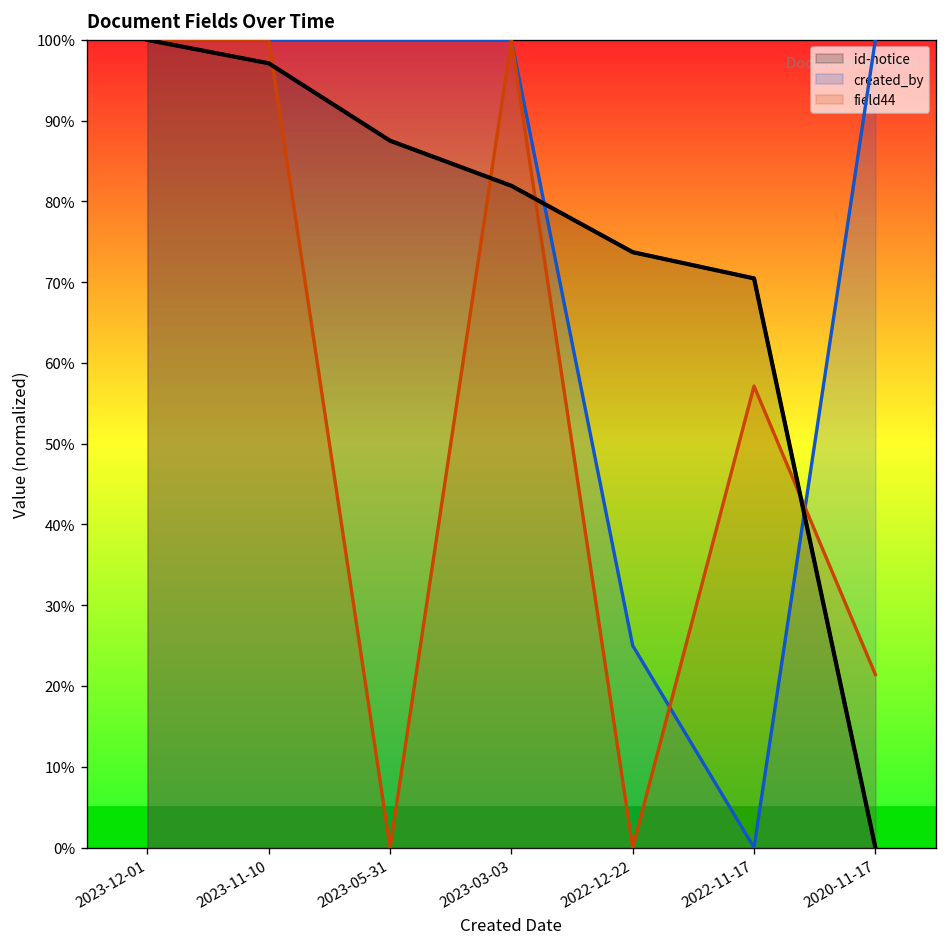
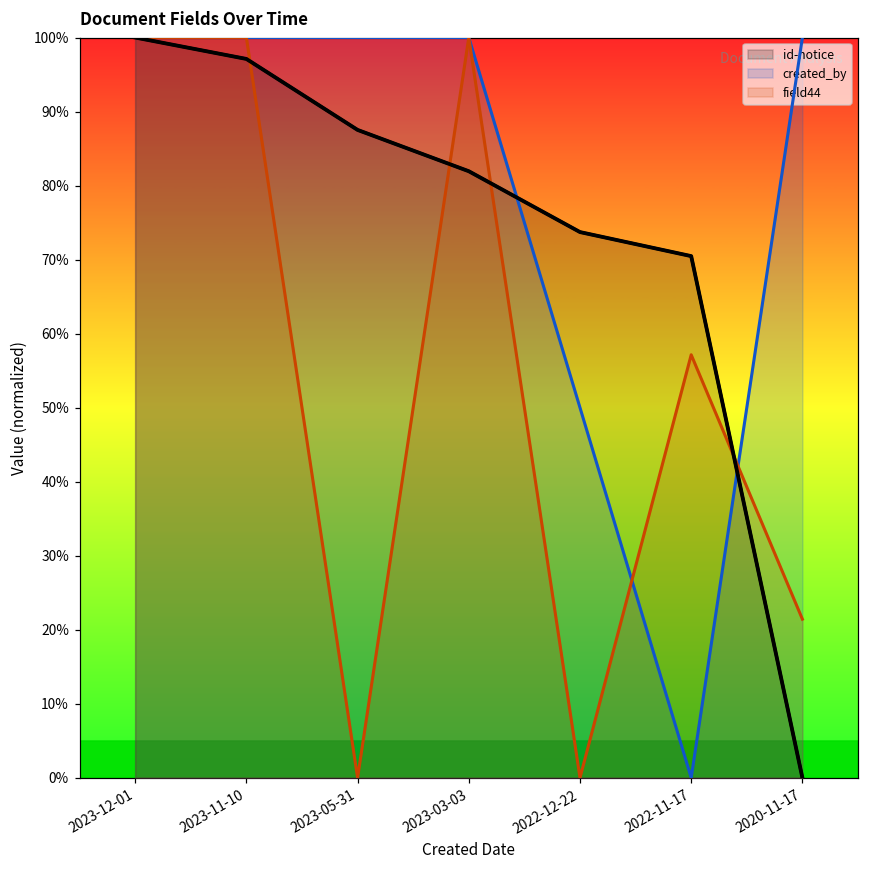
created_by, 2022-12-22: 25% -> 50%
